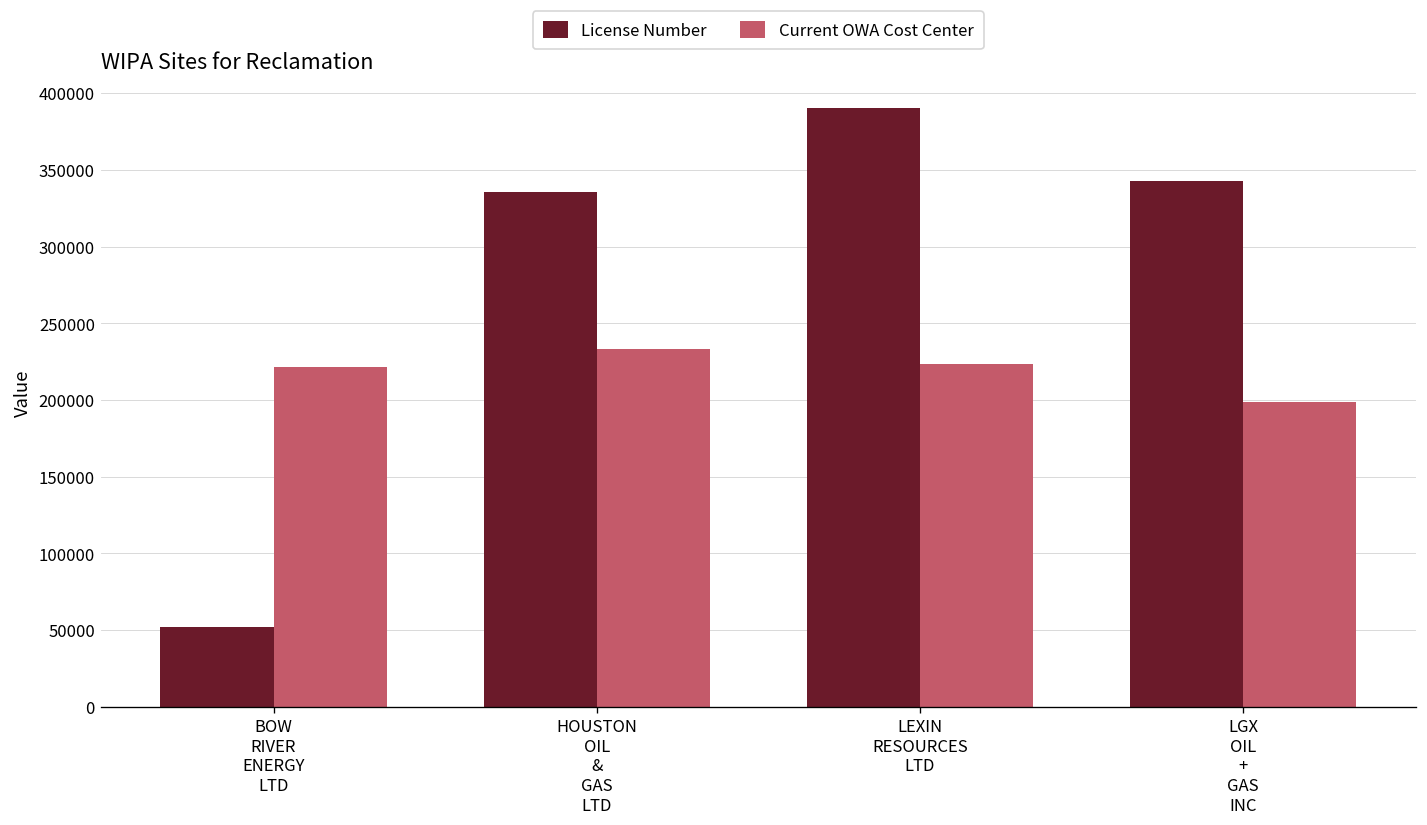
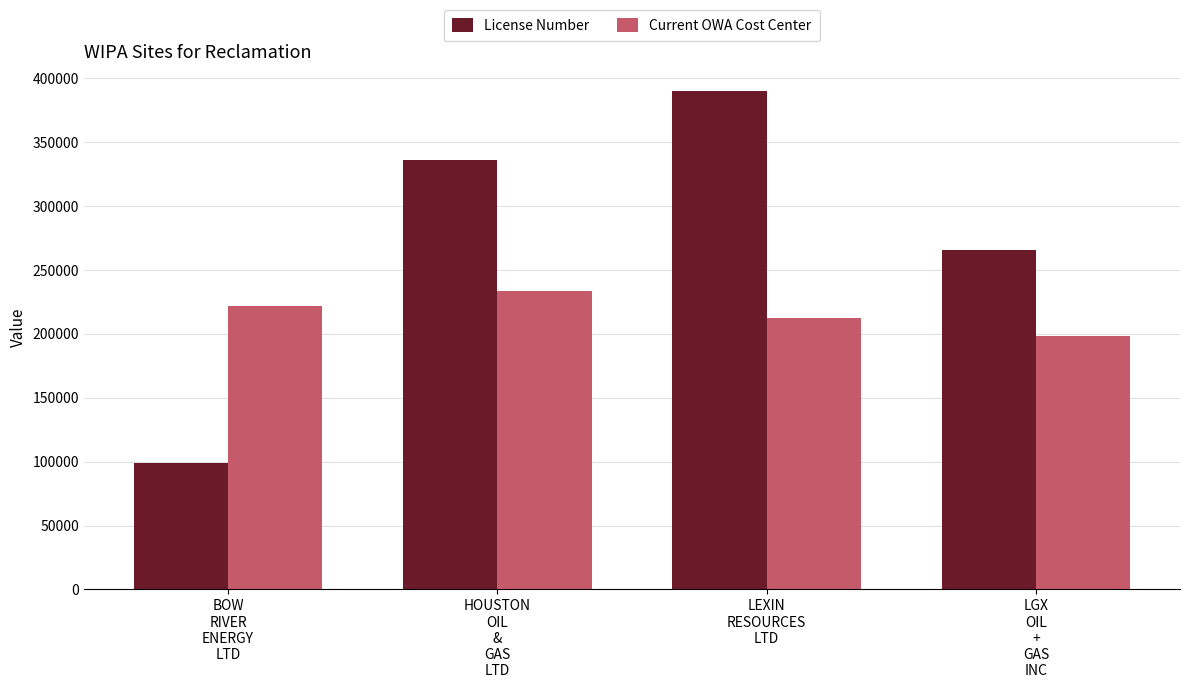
License Number, BOW RIVER ENERGY LTD: 52000 -> 99000
Current OWA Cost Center, LEXIN RESOURCES LTD: 223000 -> 212000
License Number, LGX OIL + GAS INC: 343000 -> 266000
